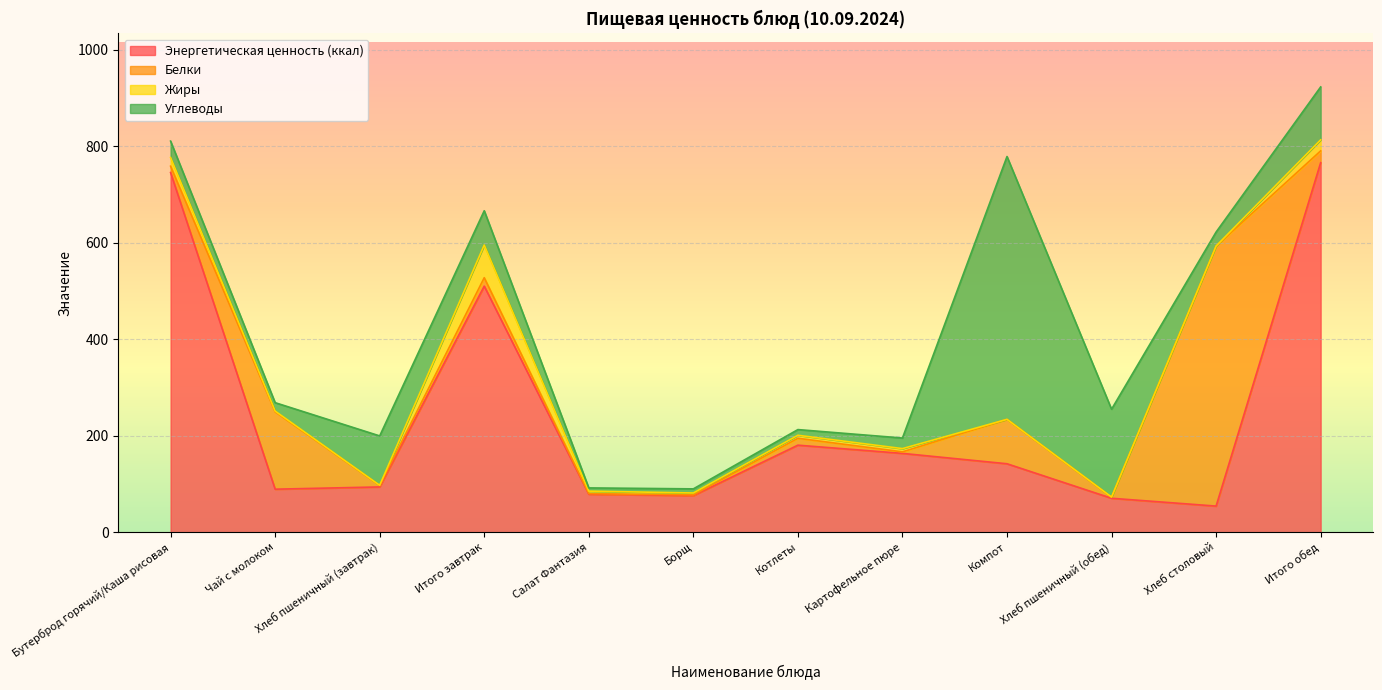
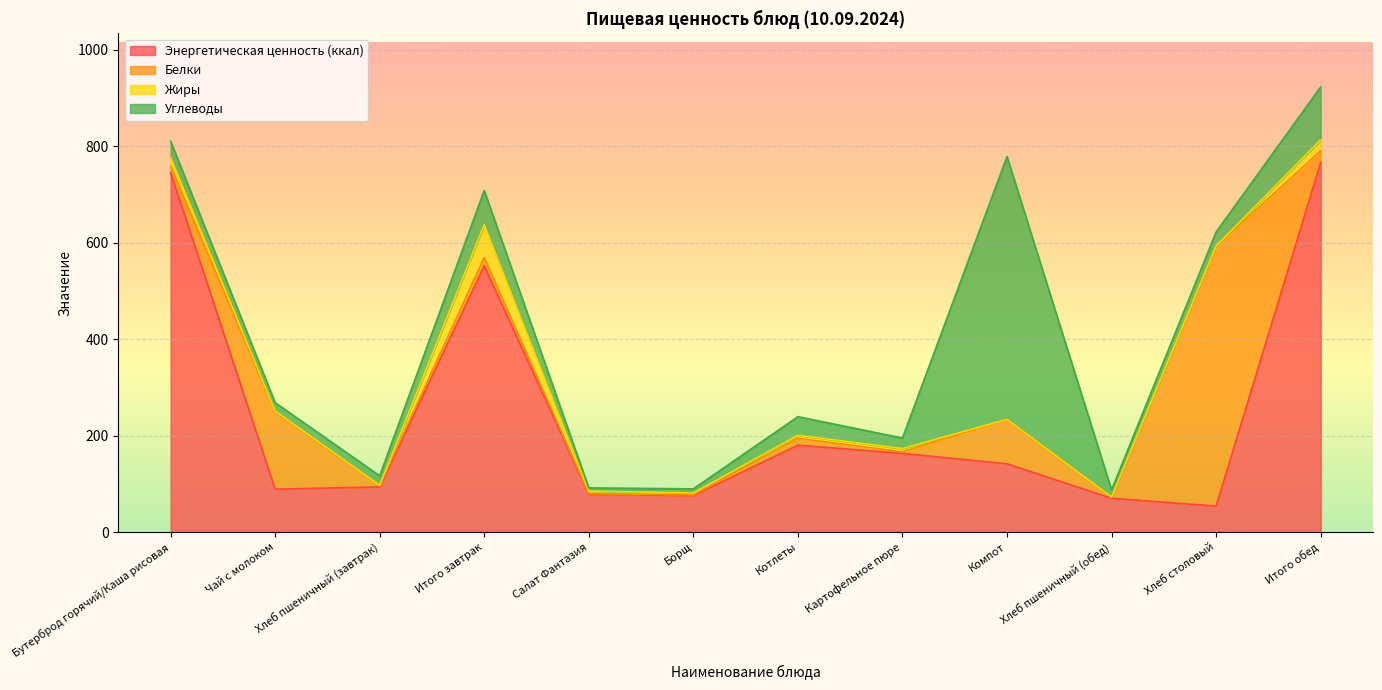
Углеводы, Хлеб пшеничный (завтрак): 100 -> 20
Энергетическая ценность (ккал), Итого завтрак: 510 -> 550
Углеводы, Котлеты: 10 -> 40
Углеводы, Хлеб пшеничный (обед): 180 -> 10
